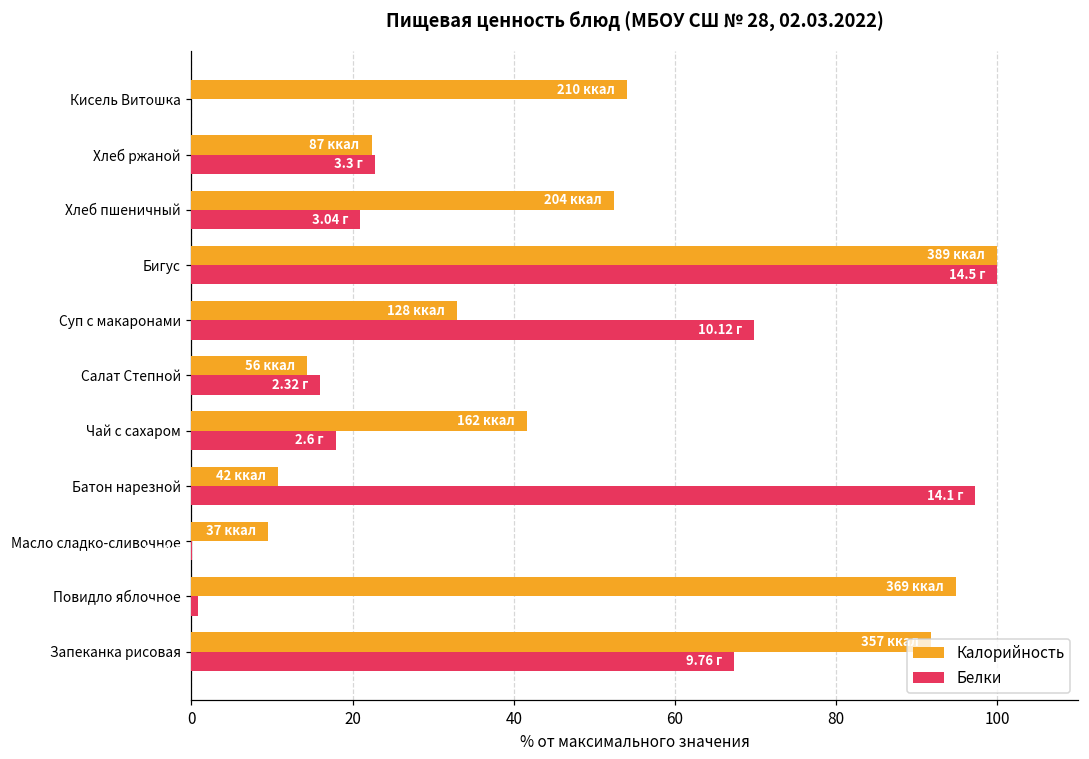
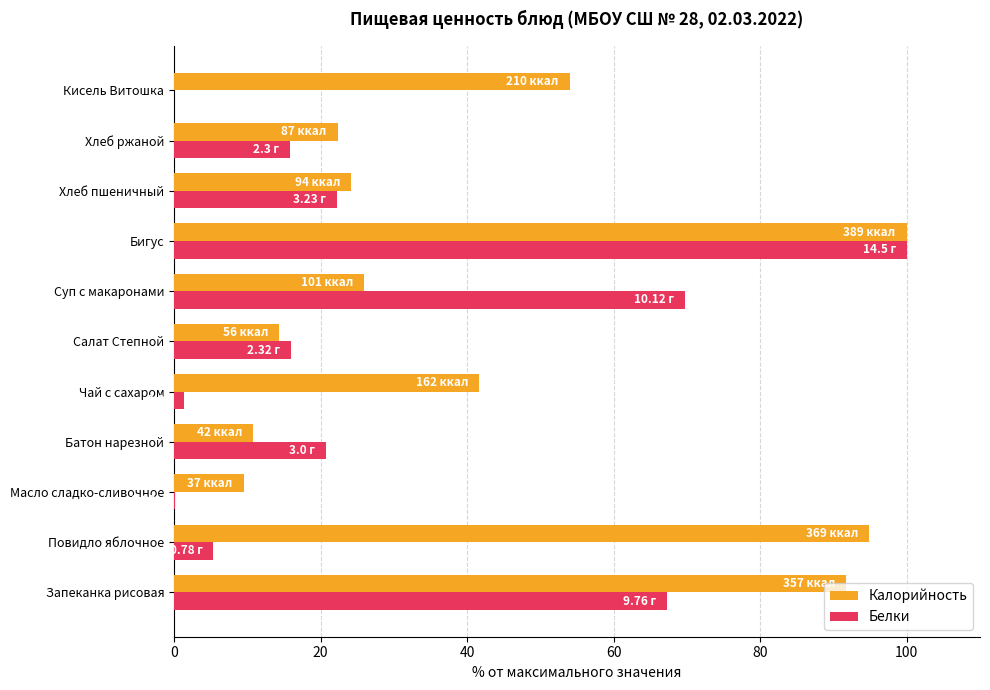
Белки, Хлеб ржаной: 3.3 -> 2.3
Калорийность, Хлеб пшеничный: 204 -> 94
Белки, Хлеб пшеничный: 3.04 -> 3.23
Калорийность, Суп с макаронами: 128 -> 101
Белки, Чай с сахаром: 18 -> 1
Белки, Батон нарезной: 14.1 -> 3.0
Белки, Повидло яблочное: 1 -> 5
